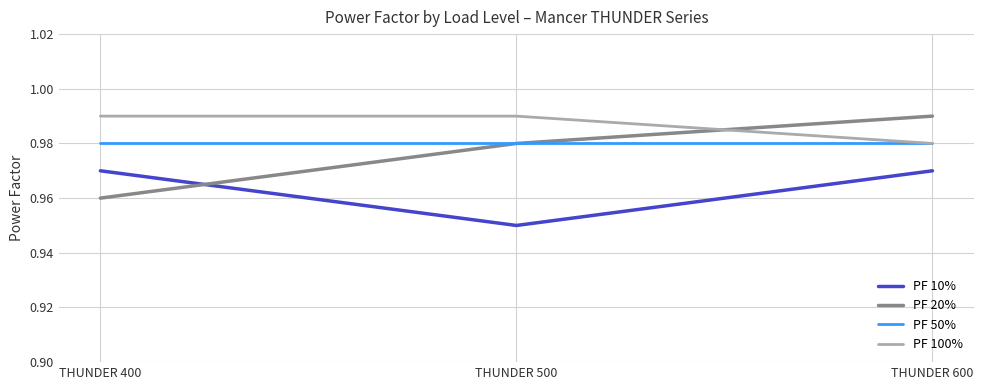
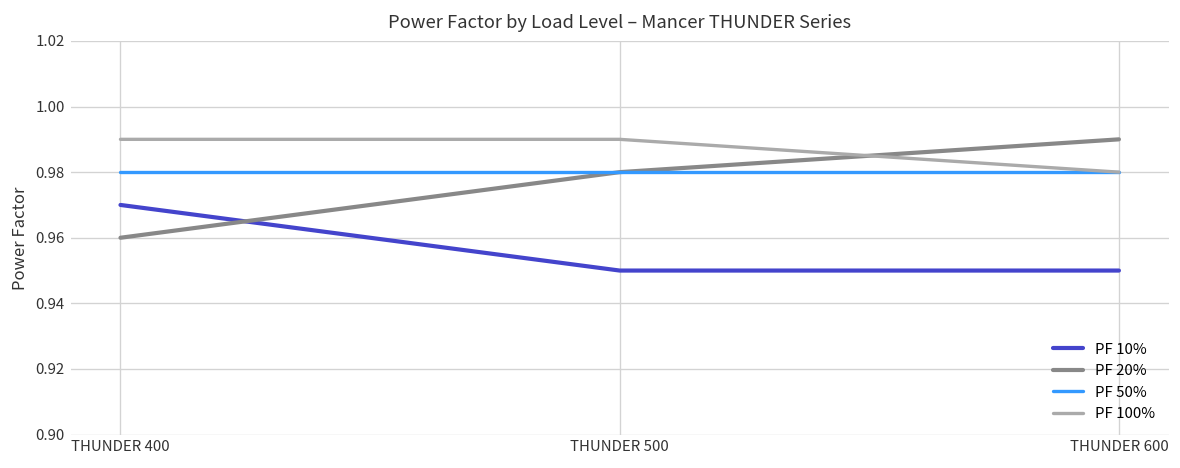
PF 10%, THUNDER 600: 0.97 -> 0.95
